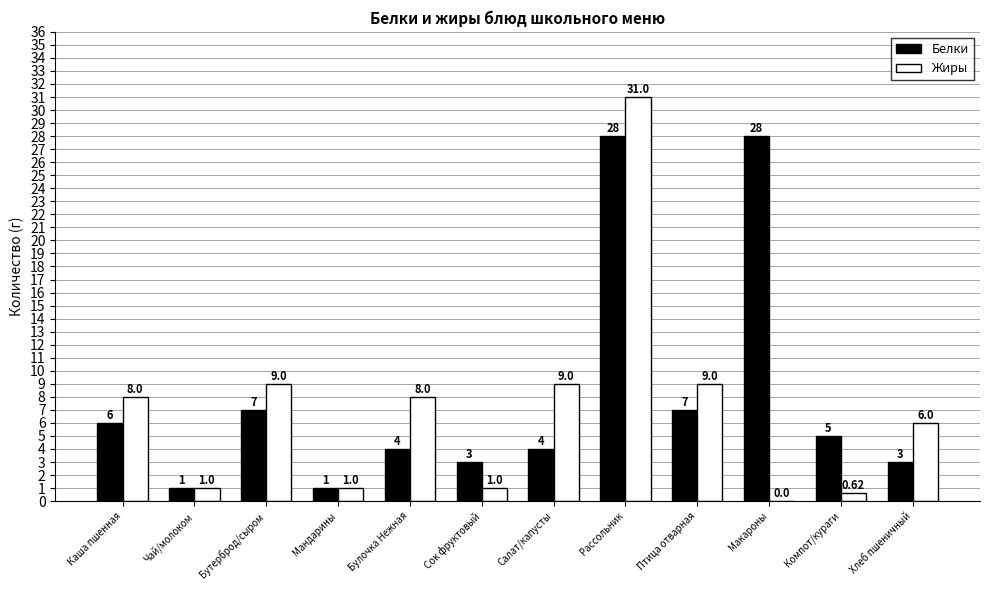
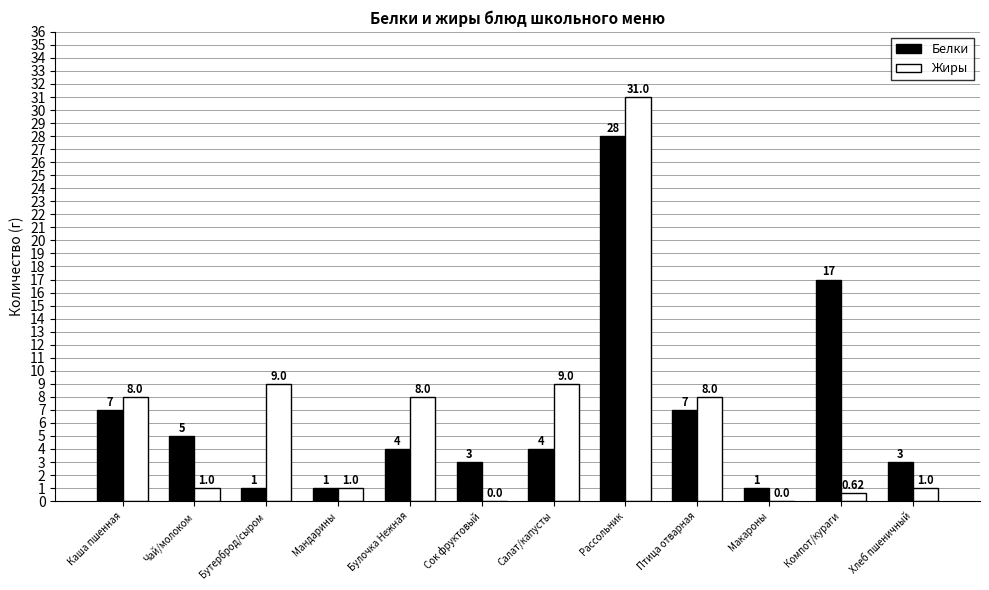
Белки, Каша пшенная: 6 -> 7
Белки, Чай/молоком: 1 -> 5
Белки, Бутерброд/сыром: 7 -> 1
Жиры, Сок фруктовый: 1.0 -> 0.0
Жиры, Птица отварная: 9.0 -> 8.0
Белки, Макароны: 28 -> 1
Белки, Компот/кураги: 5 -> 17
Жиры, Хлеб пшеничный: 6.0 -> 1.0
